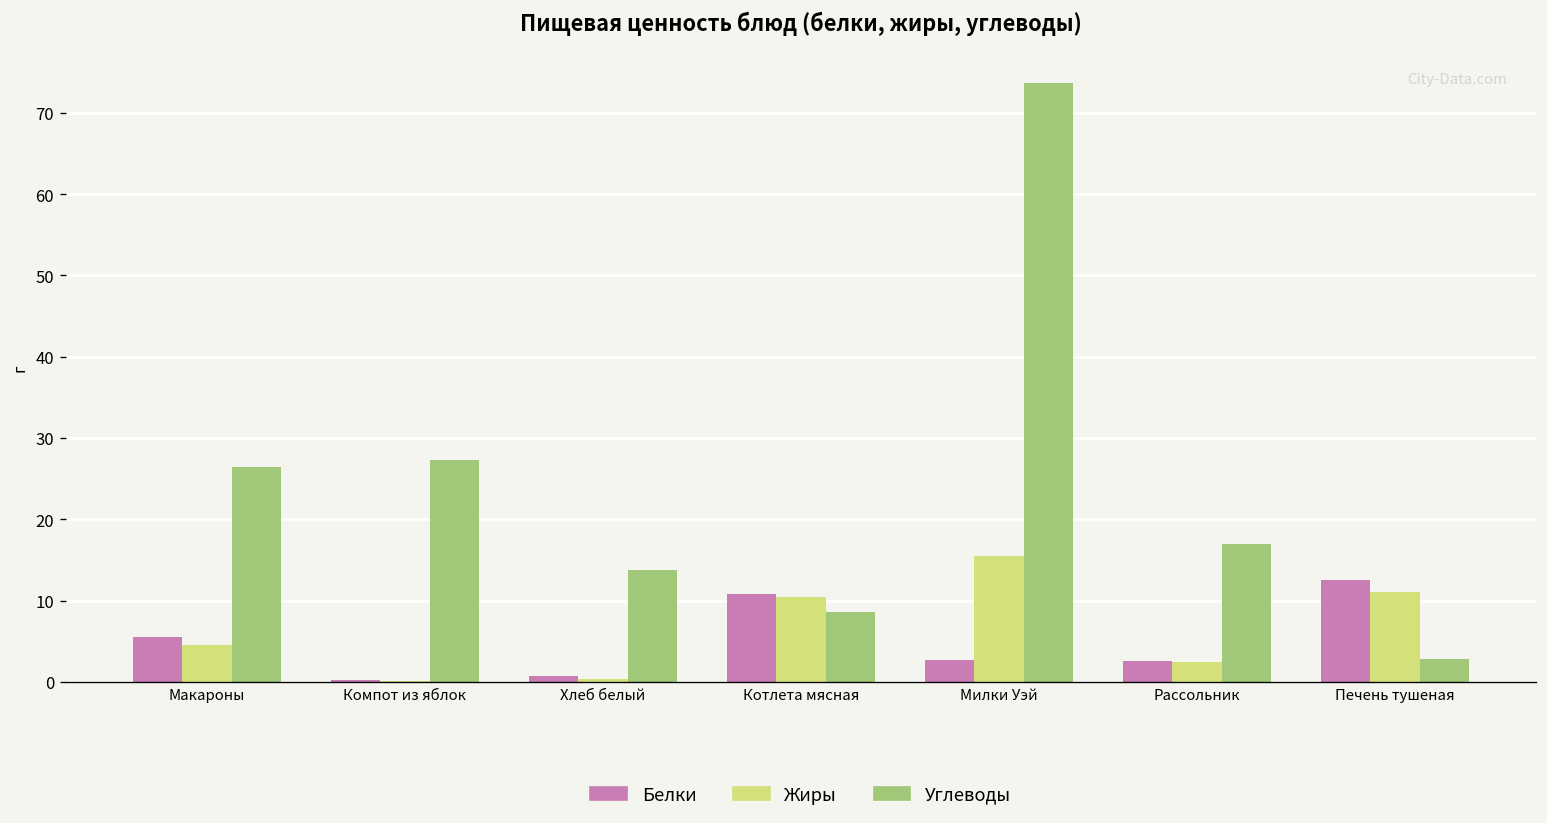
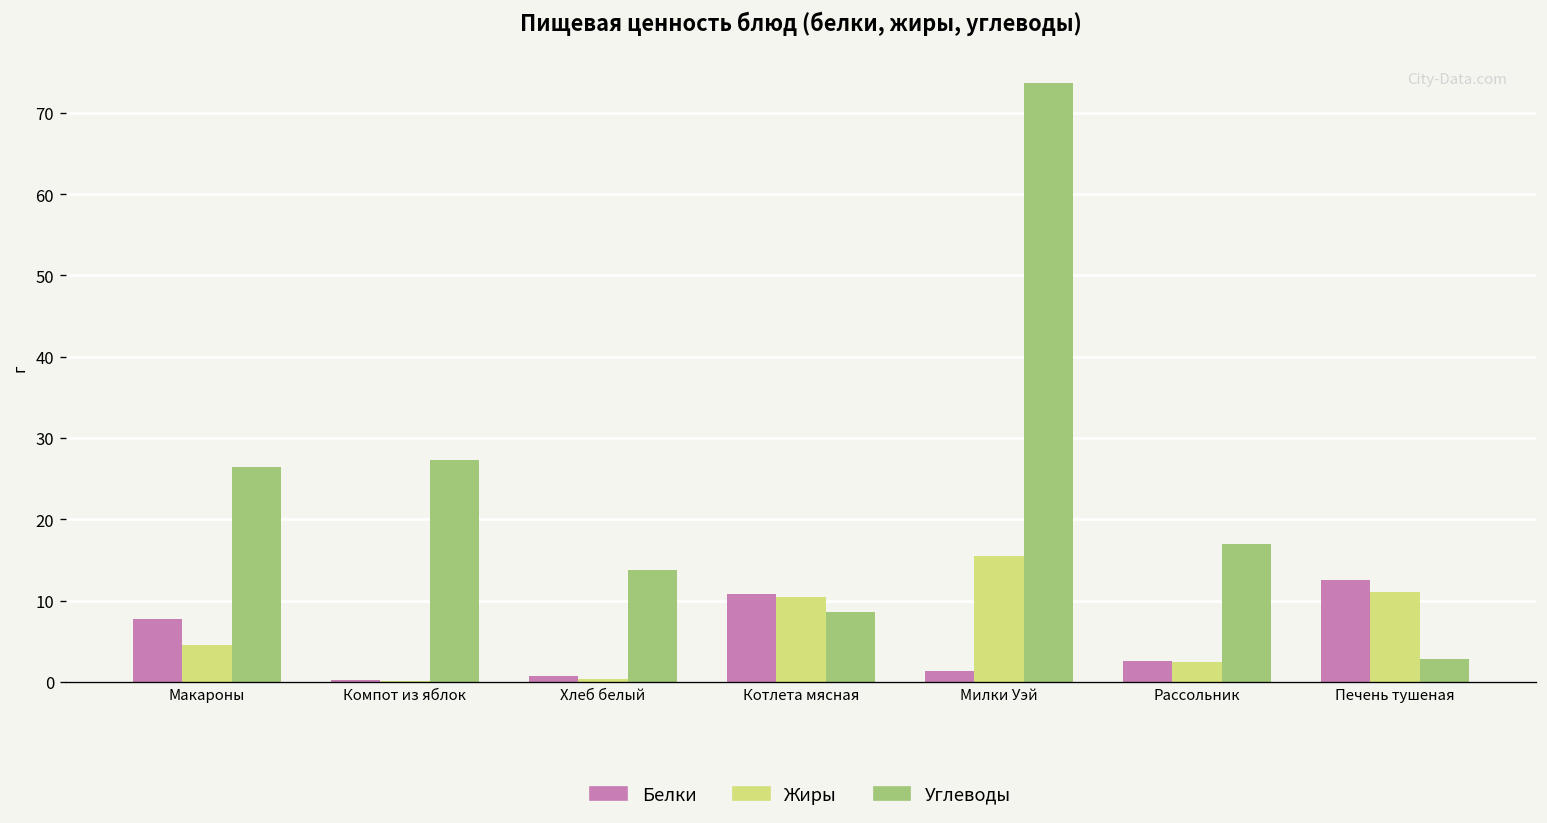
Белки, Макароны: 6 -> 8
Белки, Милки Уэй: 3 -> 1
